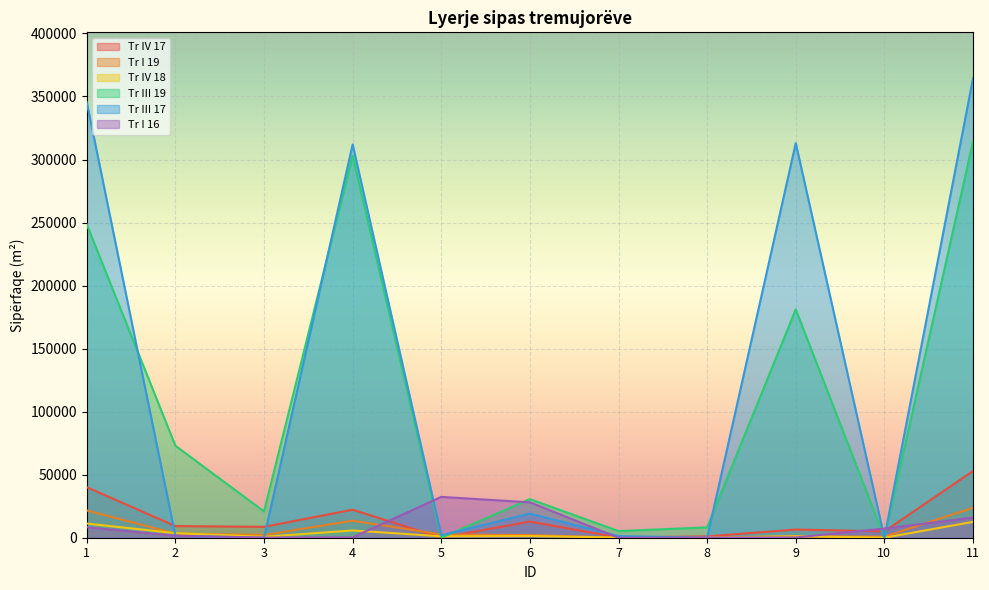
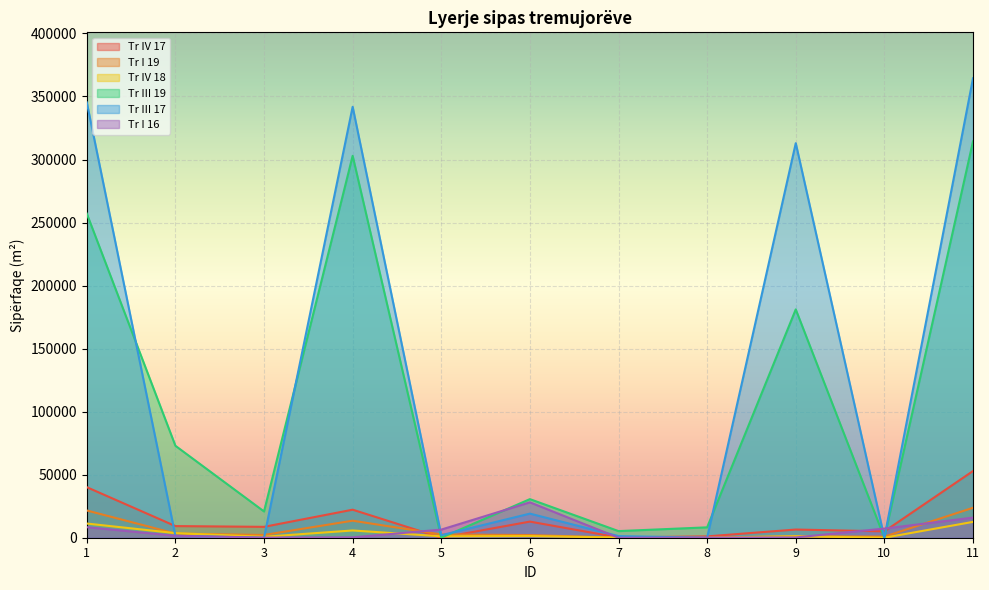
Tr III 19, 1: 248000 -> 257000
Tr III 17, 4: 312000 -> 342000
Tr I 16, 5: 32000 -> 6000
